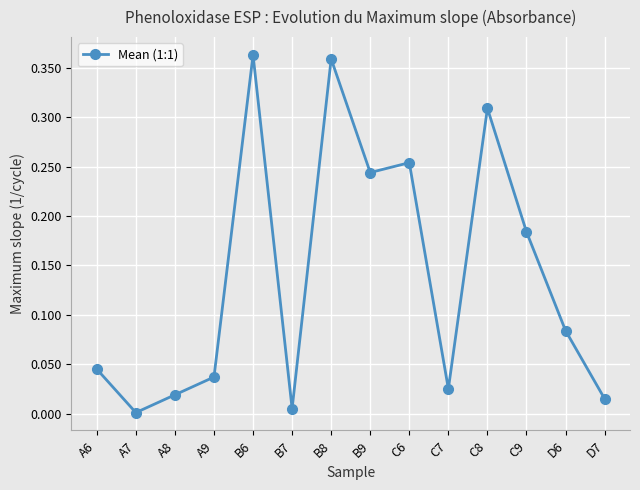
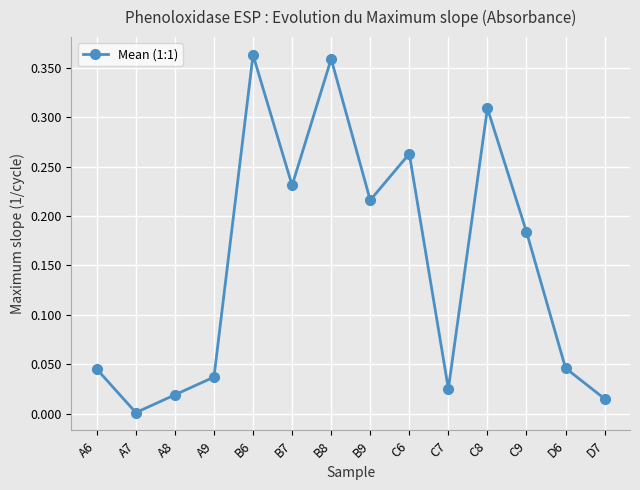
B7: 0.01 -> 0.23
B9: 0.24 -> 0.22
C6: 0.25 -> 0.26
D6: 0.08 -> 0.05
